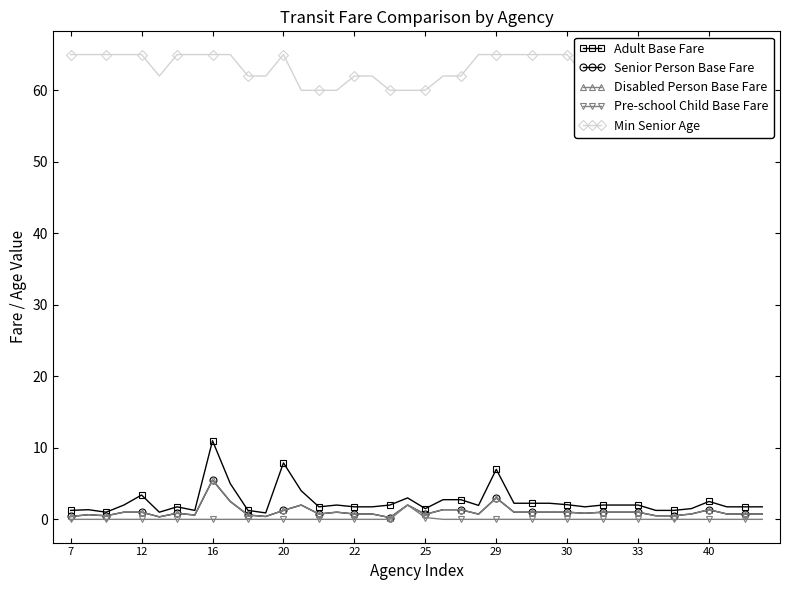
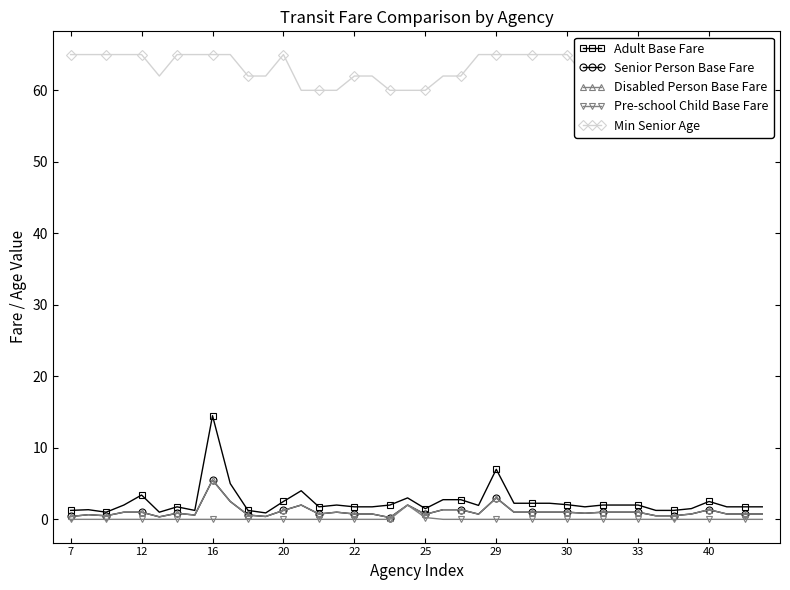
Adult Base Fare, 16: 11 -> 15
Adult Base Fare, 20: 8 -> 3
